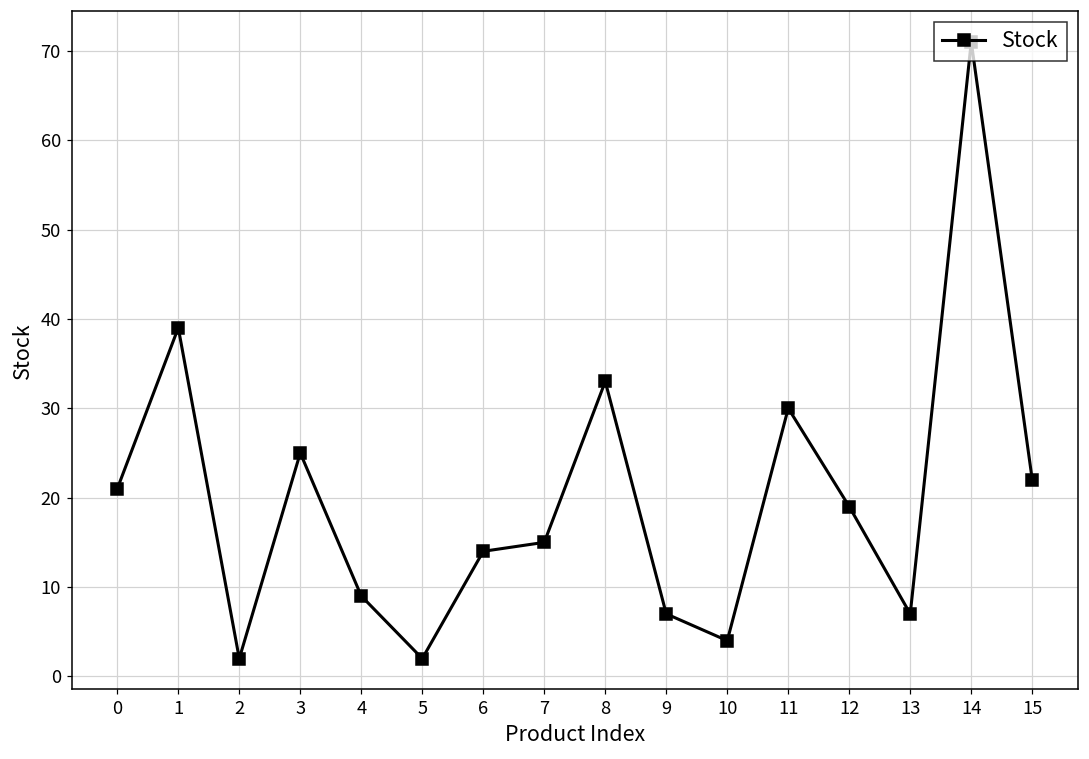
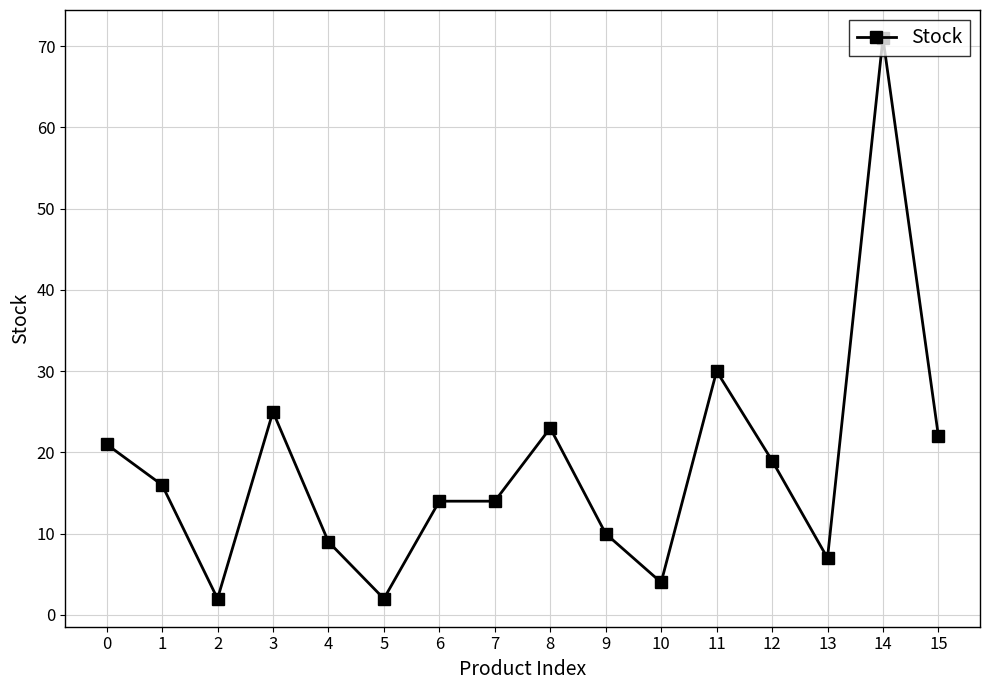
1: 39 -> 16
7: 15 -> 14
8: 33 -> 23
9: 7 -> 10
